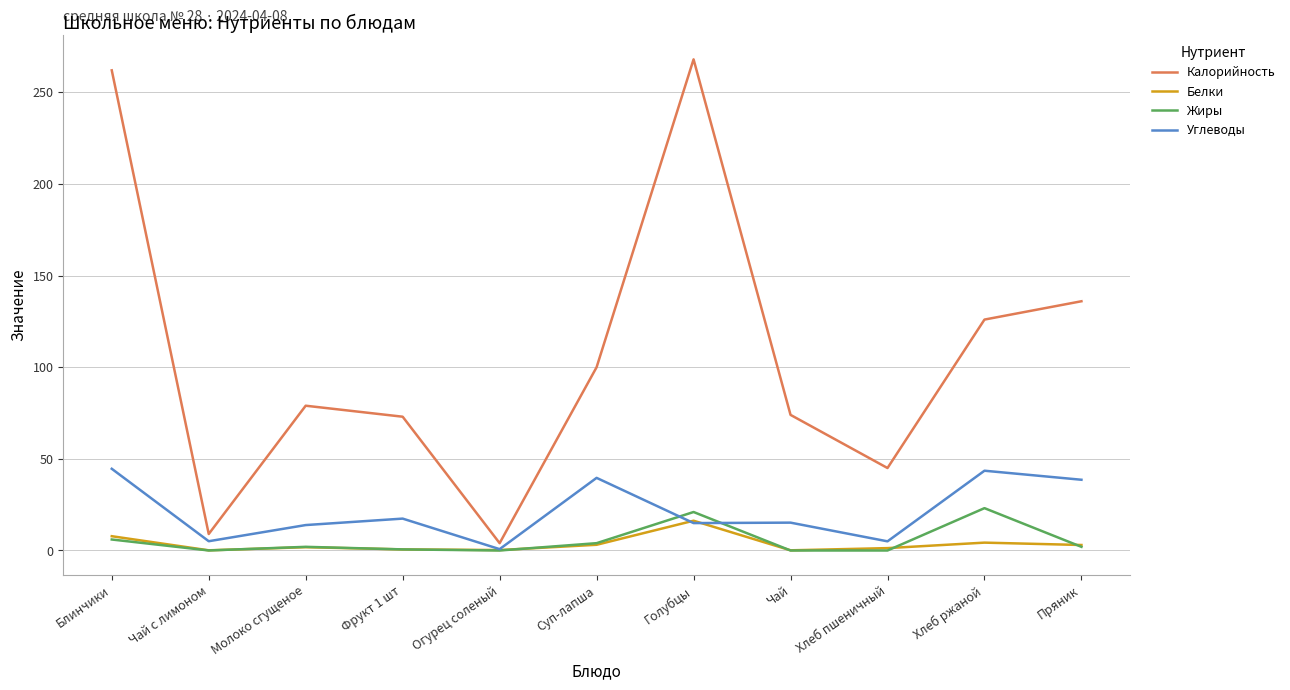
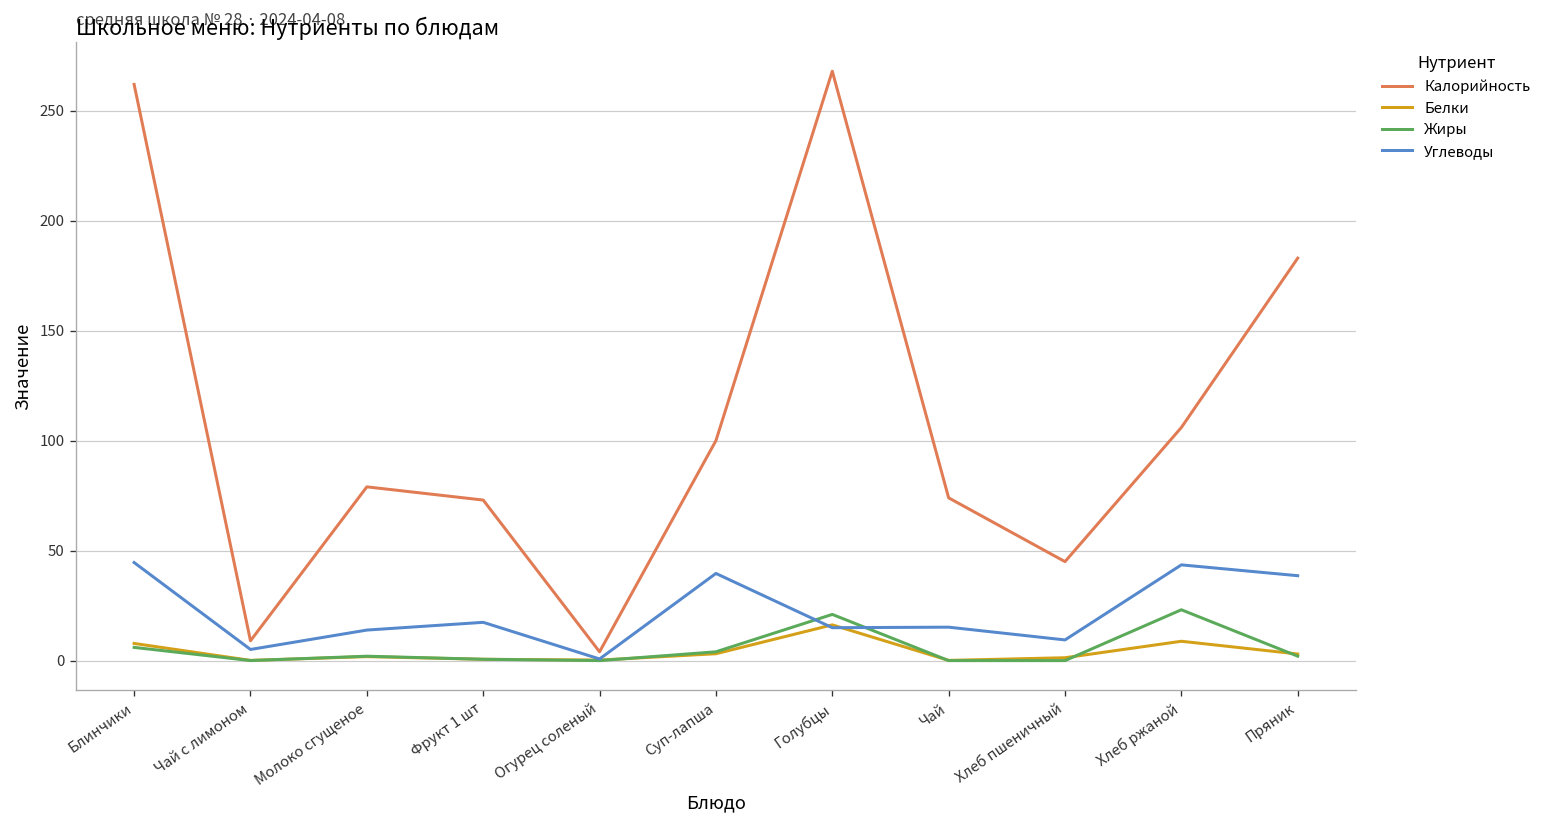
Углеводы, Хлеб пшеничный: 5 -> 9
Калорийность, Хлеб ржаной: 126 -> 106
Белки, Хлеб ржаной: 4 -> 9
Калорийность, Пряник: 136 -> 183
